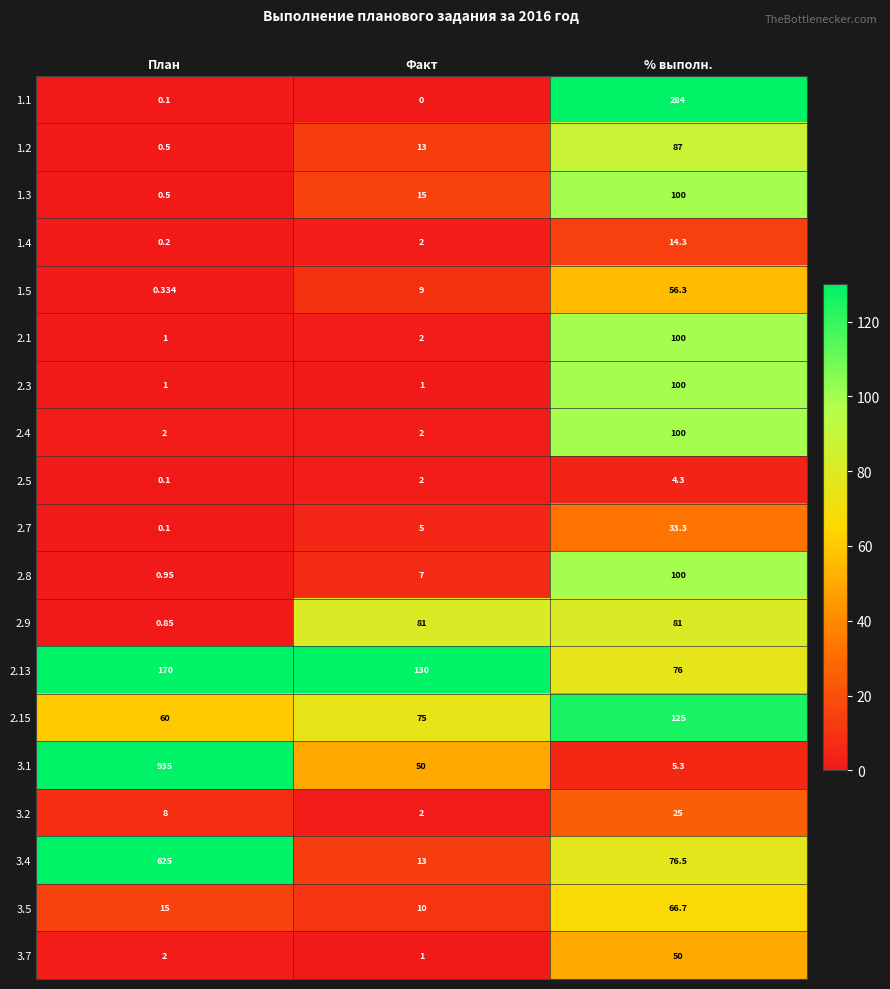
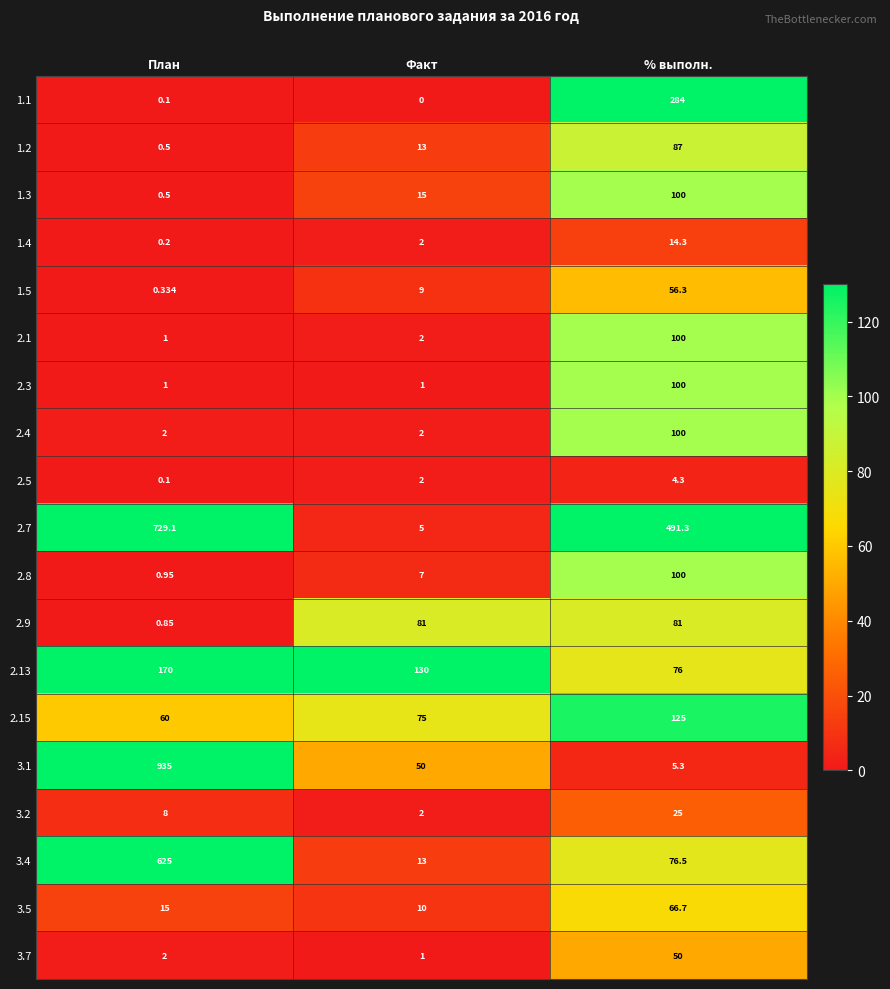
2.7, План: 0.1 -> 729.1
2.7, % выполн.: 33.3 -> 491.3
